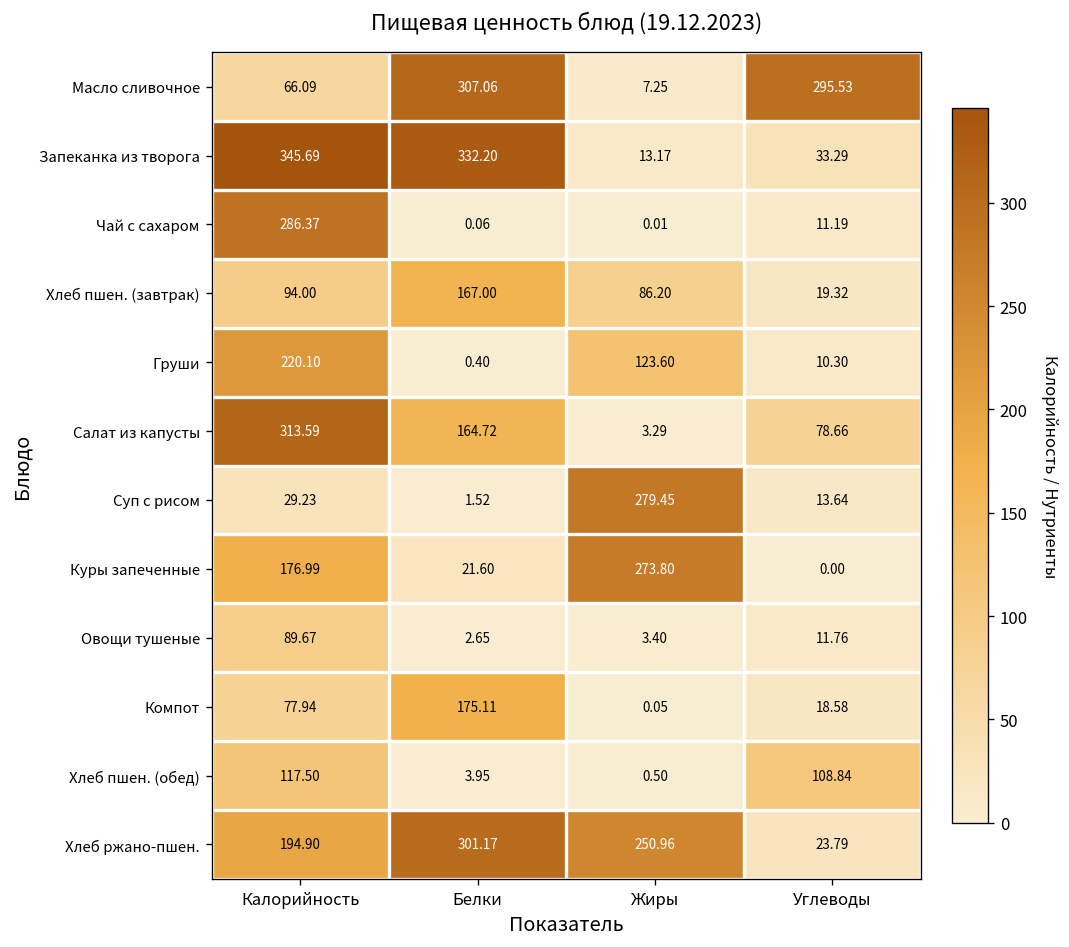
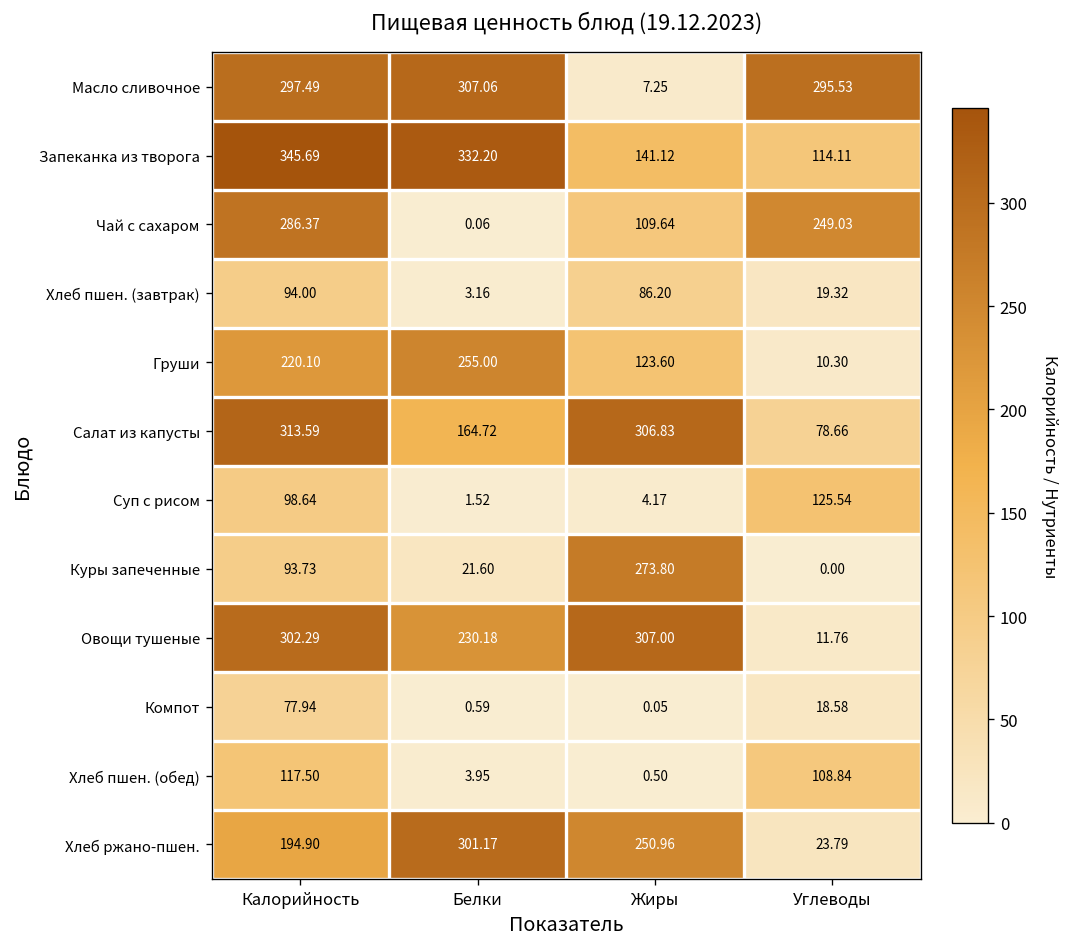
Масло сливочное, Калорийность: 66.09 -> 297.49
Запеканка из творога, Жиры: 13.17 -> 141.12
Запеканка из творога, Углеводы: 33.29 -> 114.11
Чай с сахаром, Жиры: 0.01 -> 109.64
Чай с сахаром, Углеводы: 11.19 -> 249.03
Хлеб пшен. (завтрак), Белки: 167.00 -> 3.16
Груши, Белки: 0.40 -> 255.00
Салат из капусты, Жиры: 3.29 -> 306.83
Суп с рисом, Калорийность: 29.23 -> 98.64
Суп с рисом, Жиры: 279.45 -> 4.17
Суп с рисом, Углеводы: 13.64 -> 125.54
Куры запеченные, Калорийность: 176.99 -> 93.73
Овощи тушеные, Калорийность: 89.67 -> 302.29
Овощи тушеные, Белки: 2.65 -> 230.18
Овощи тушеные, Жиры: 3.40 -> 307.00
Компот, Белки: 175.11 -> 0.59
